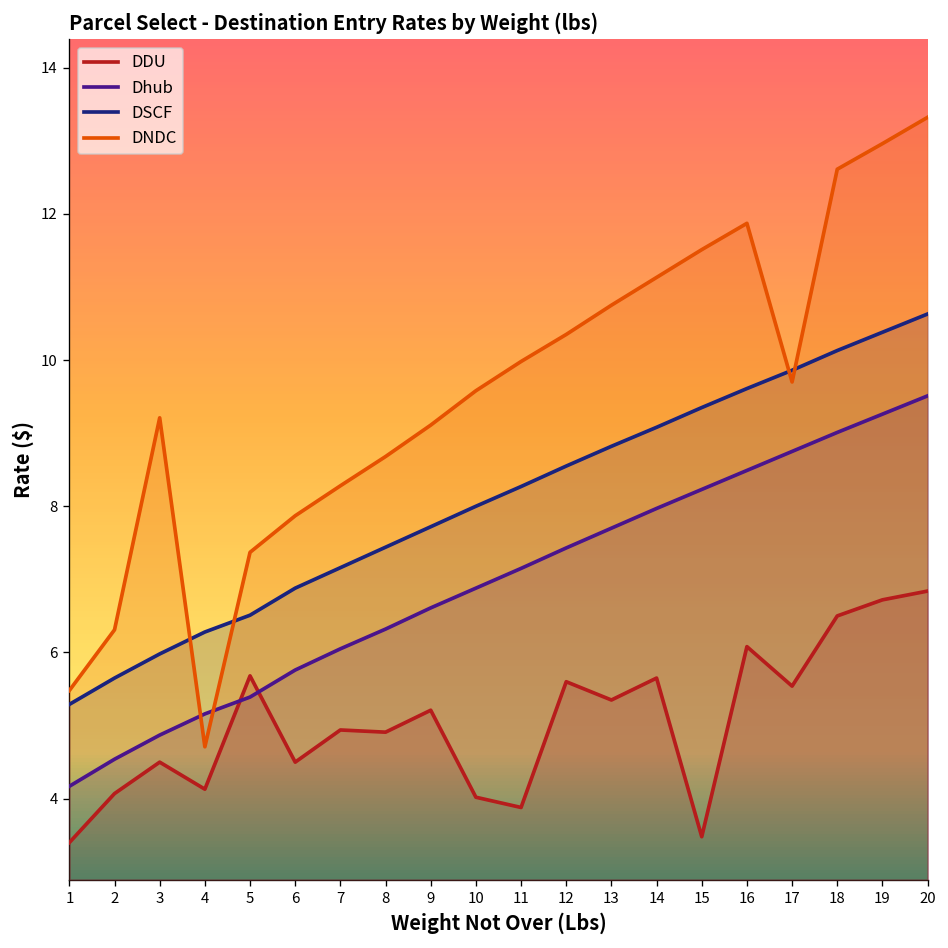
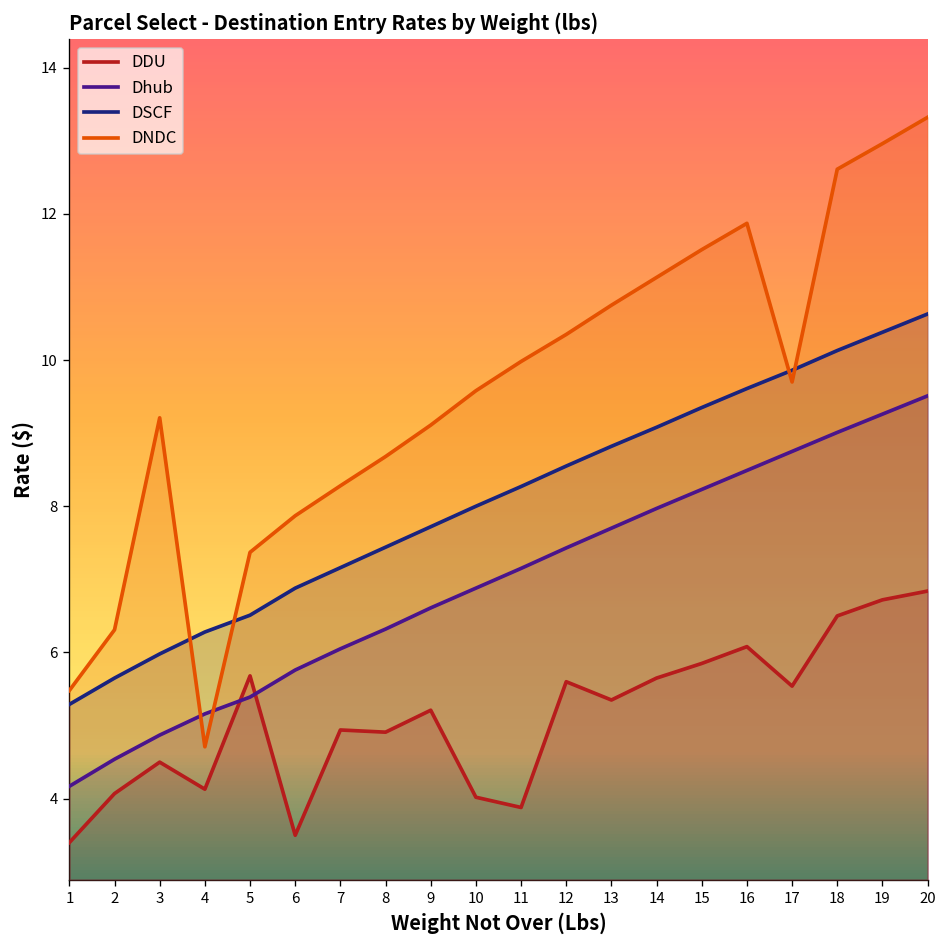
DDU, 6: 4.5 -> 3.5
DDU, 15: 3.5 -> 5.9
